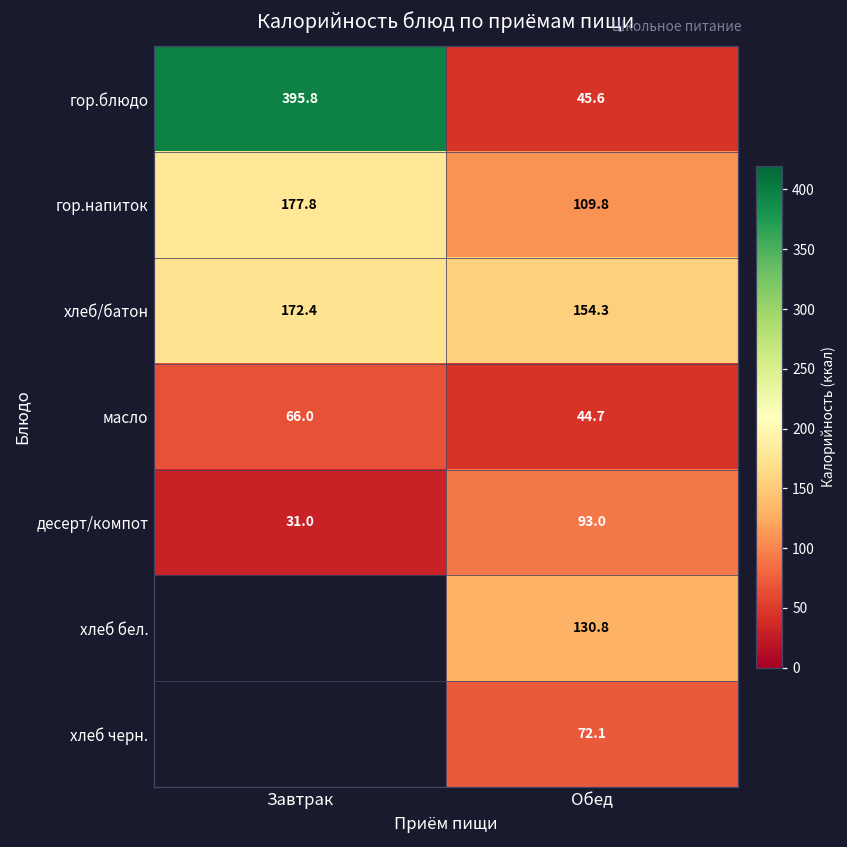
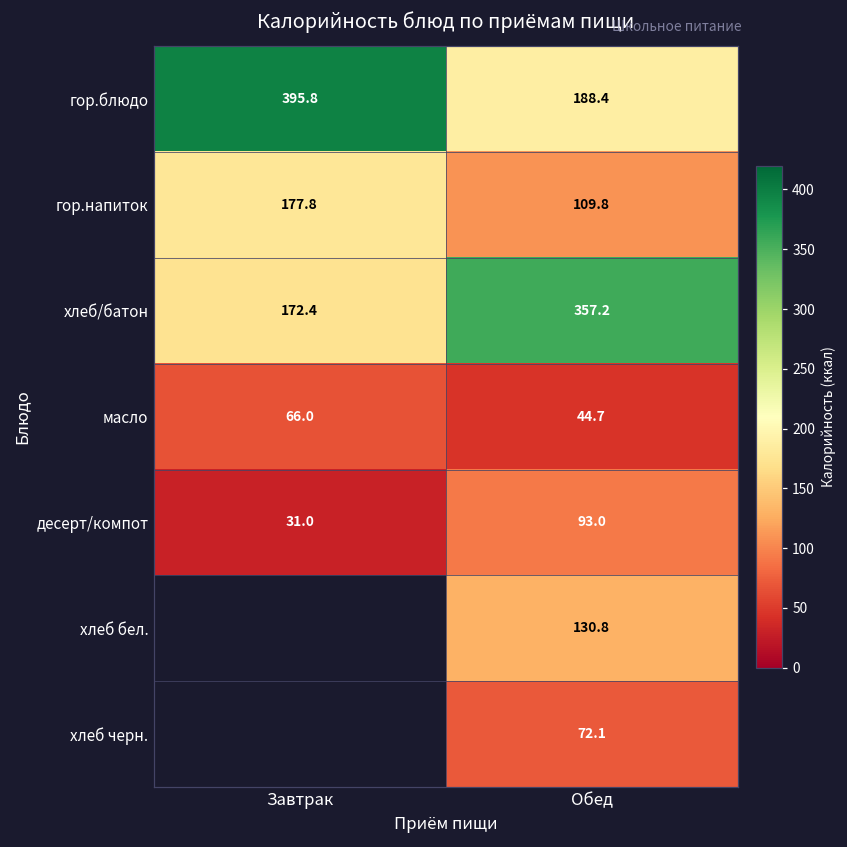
гор.блюдо, Обед: 45.6 -> 188.4
хлеб/батон, Обед: 154.3 -> 357.2
